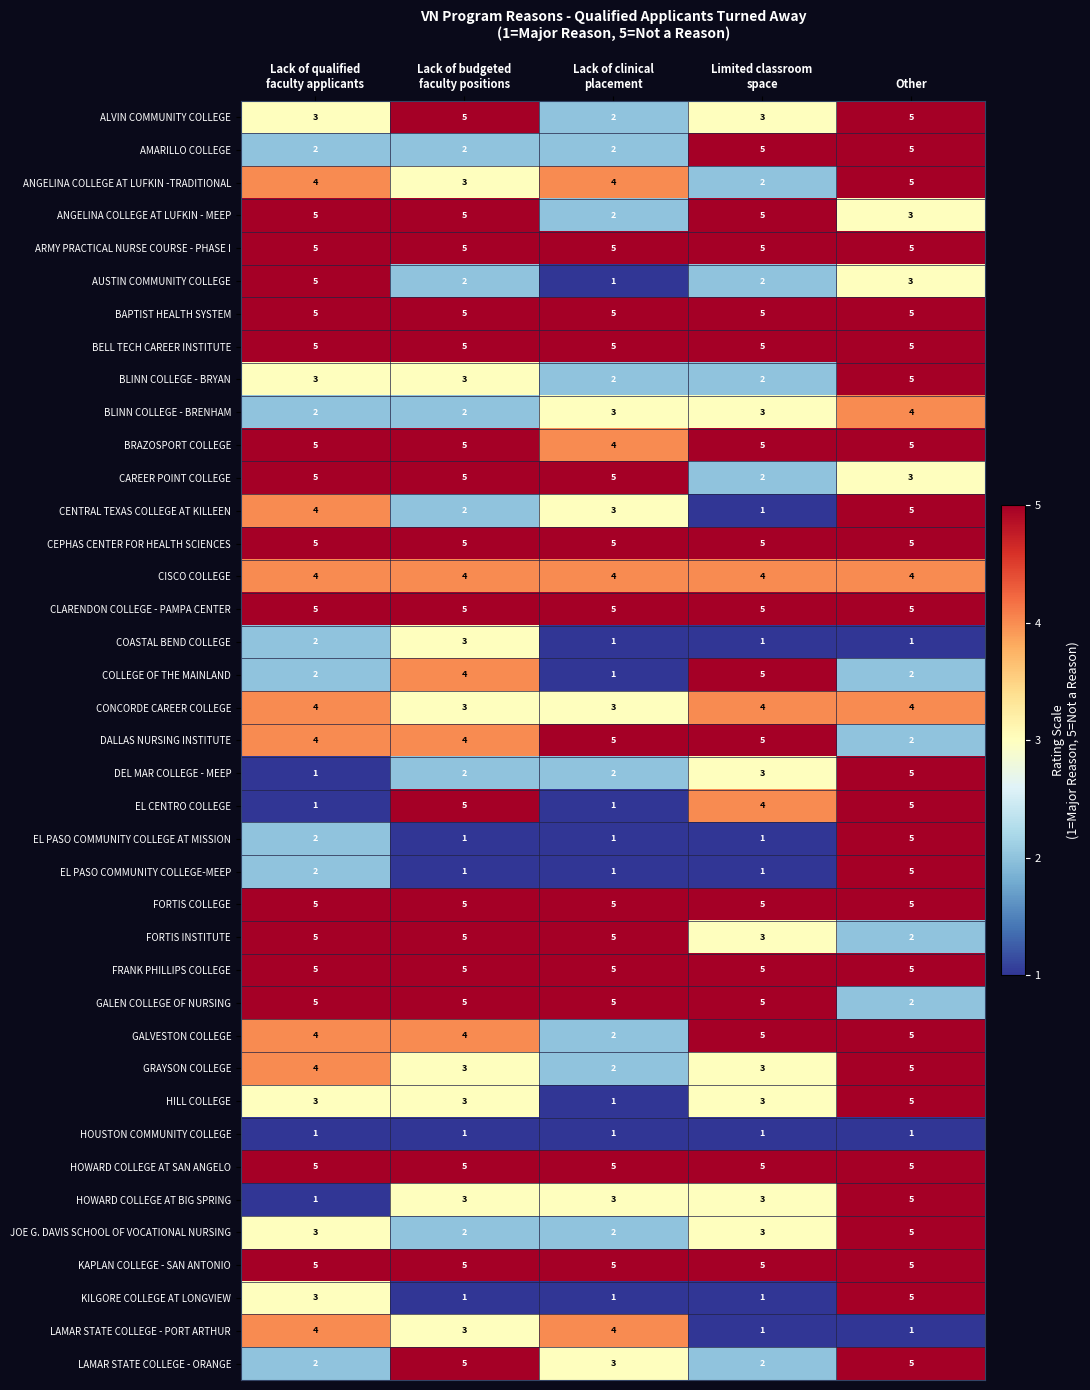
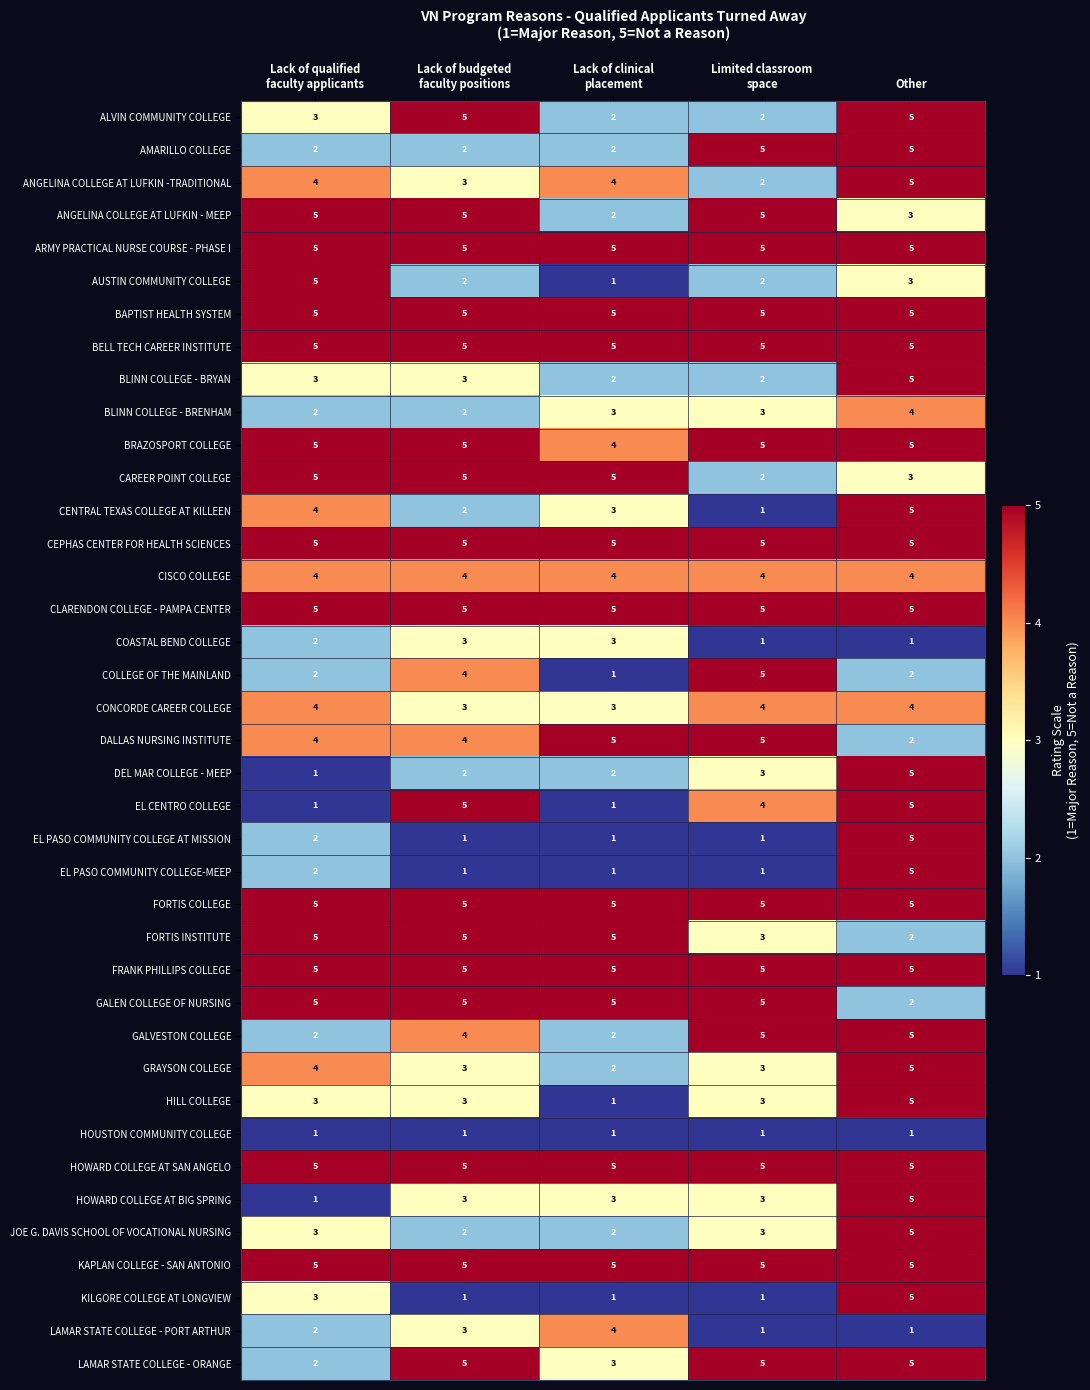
ALVIN COMMUNITY COLLEGE, Limited classroom space: 3 -> 2
COASTAL BEND COLLEGE, Lack of clinical placement: 1 -> 3
GALVESTON COLLEGE, Lack of qualified faculty applicants: 4 -> 2
LAMAR STATE COLLEGE - PORT ARTHUR, Lack of qualified faculty applicants: 4 -> 2
LAMAR STATE COLLEGE - ORANGE, Limited classroom space: 2 -> 5
